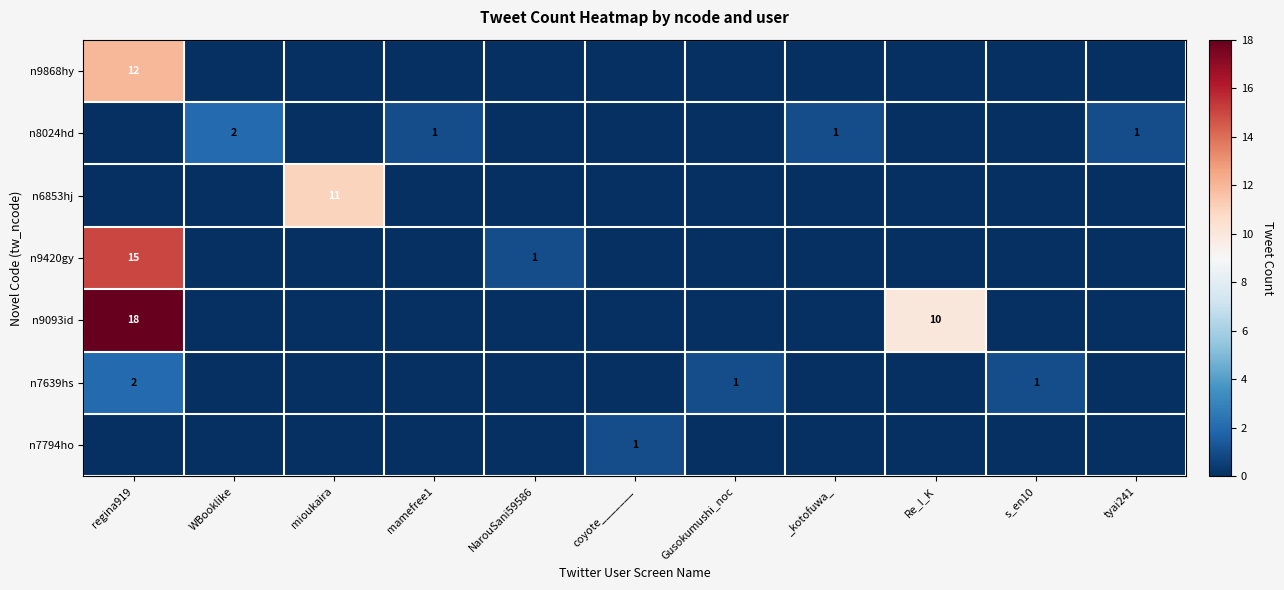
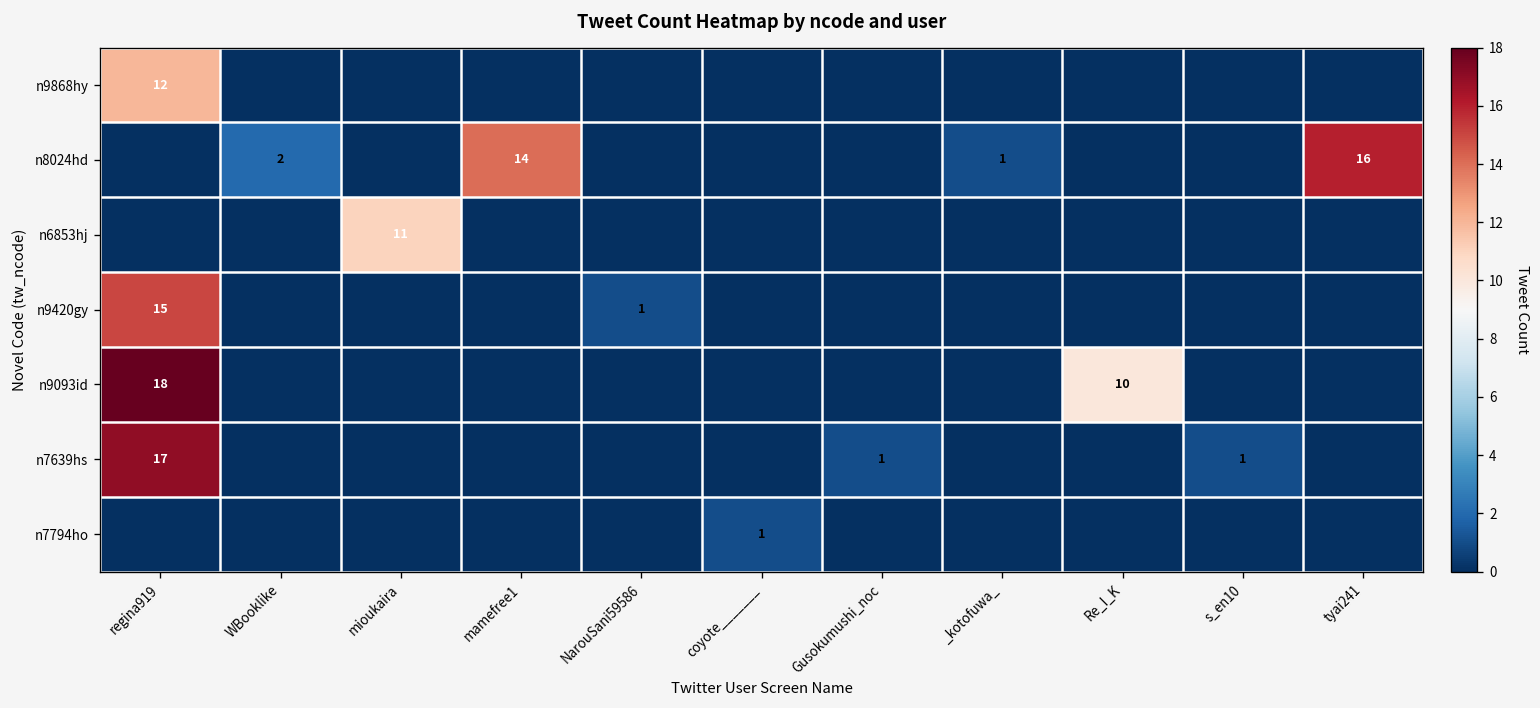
n8024hd, mamefree1: 1 -> 14
n8024hd, tyai241: 1 -> 16
n7639hs, regina919: 2 -> 17
